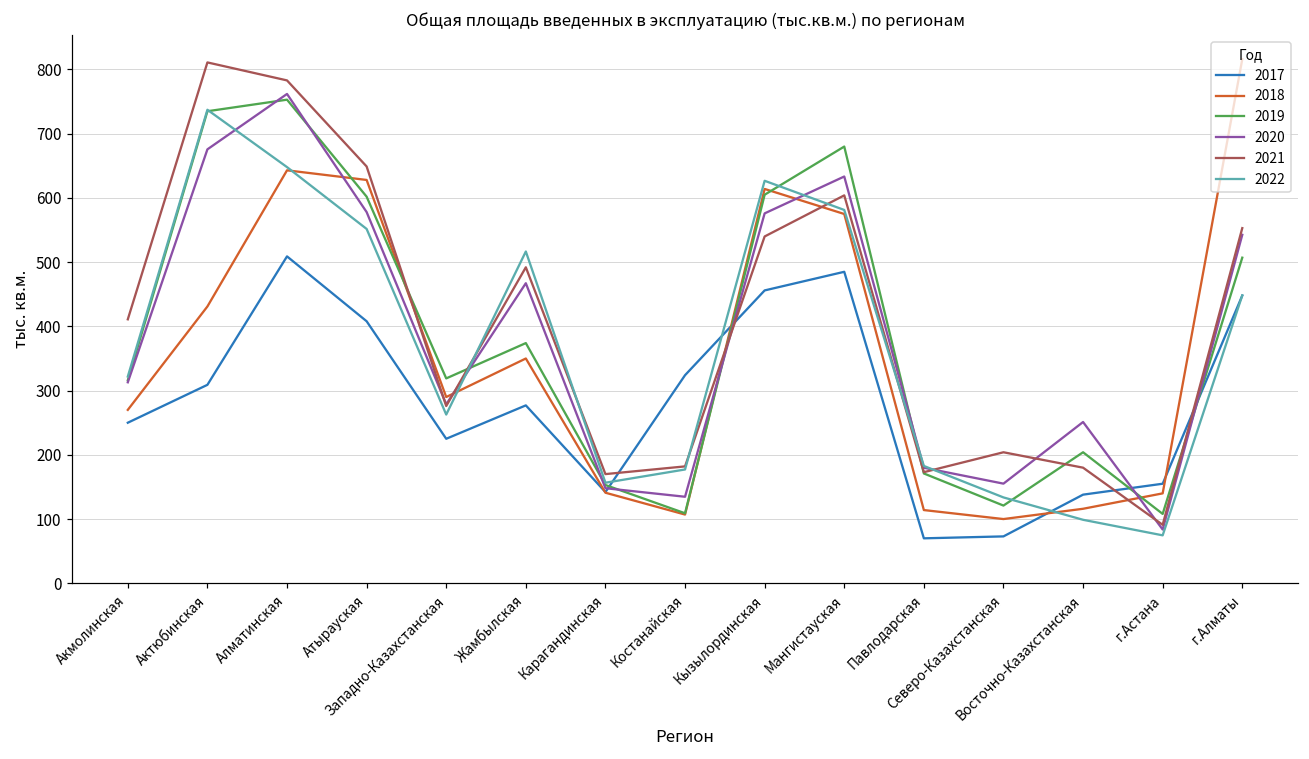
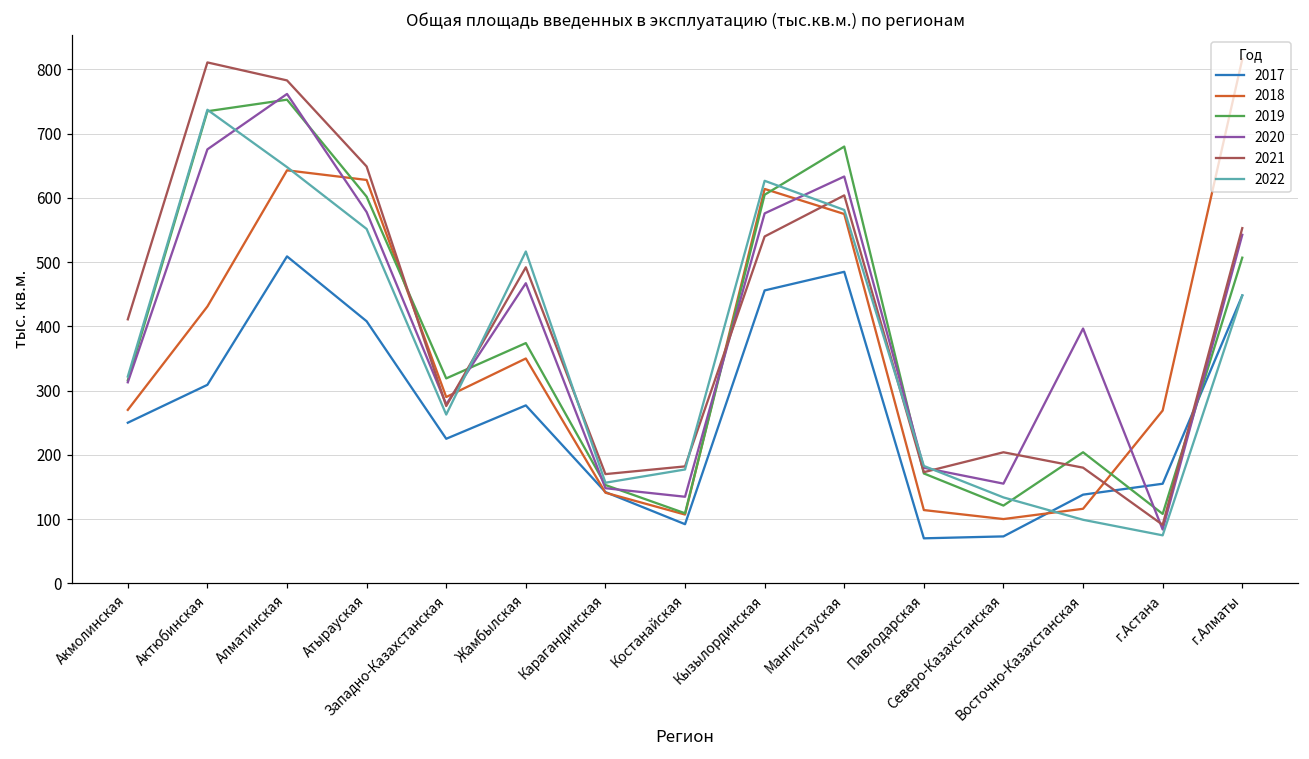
2017, Костанайская: 320 -> 90
2020, Восточно-Казахстанская: 250 -> 400
2018, г.Астана: 140 -> 270
